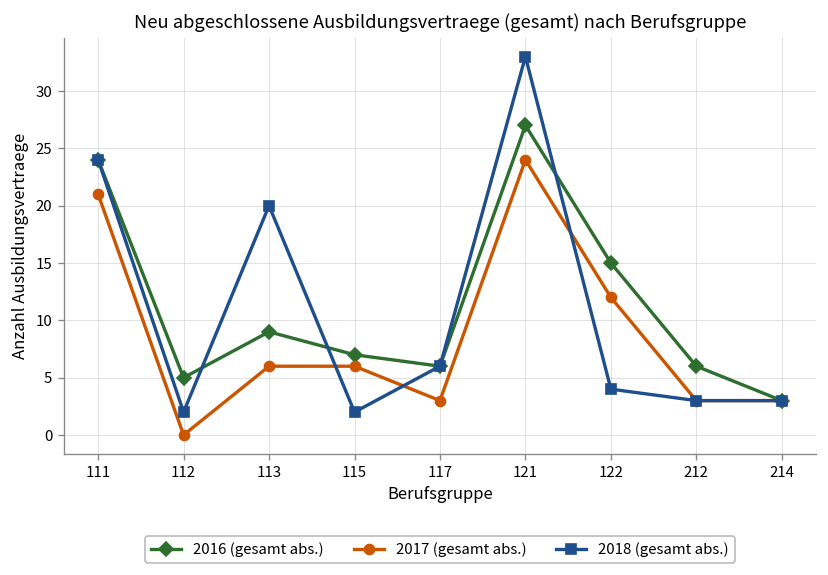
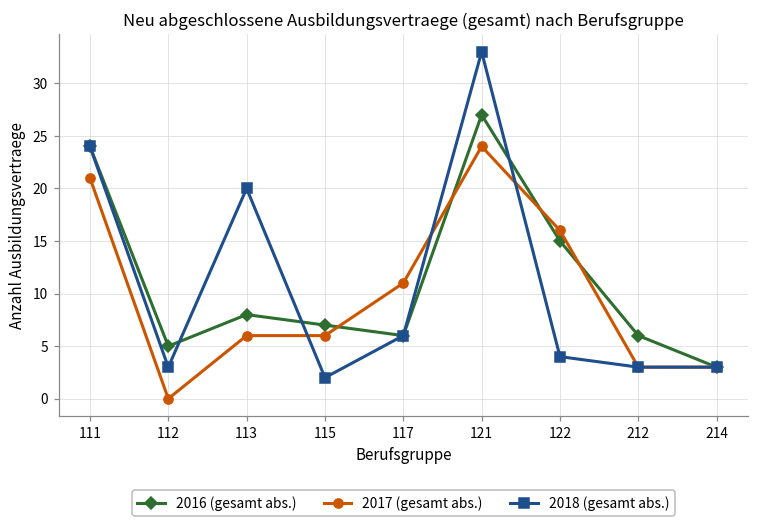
2018 (gesamt abs.), 112: 2 -> 3
2016 (gesamt abs.), 113: 9 -> 8
2017 (gesamt abs.), 117: 3 -> 11
2017 (gesamt abs.), 122: 12 -> 16
